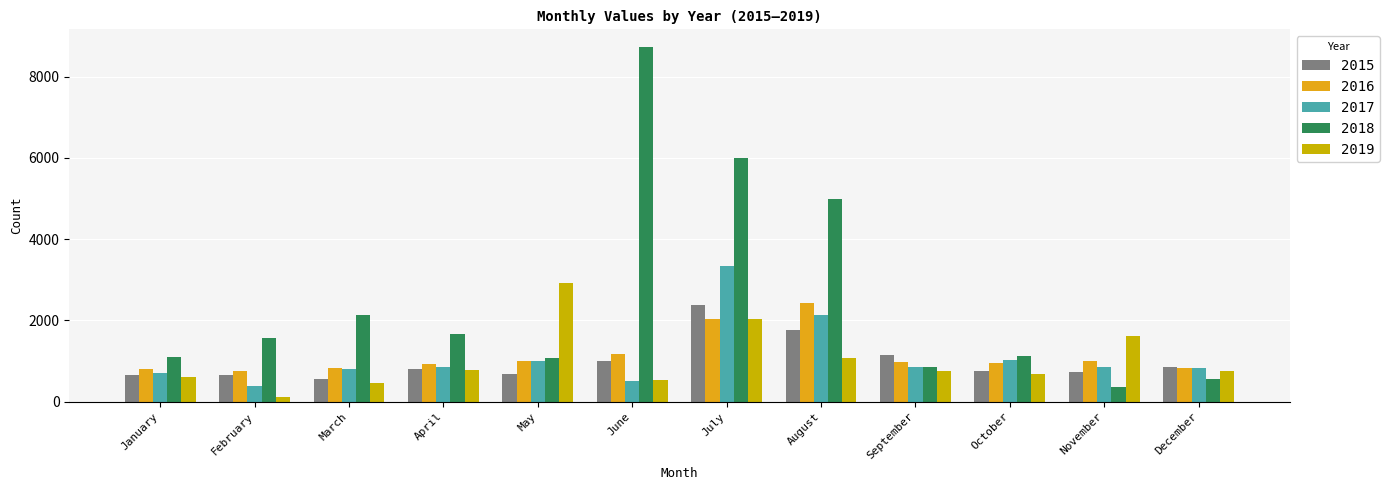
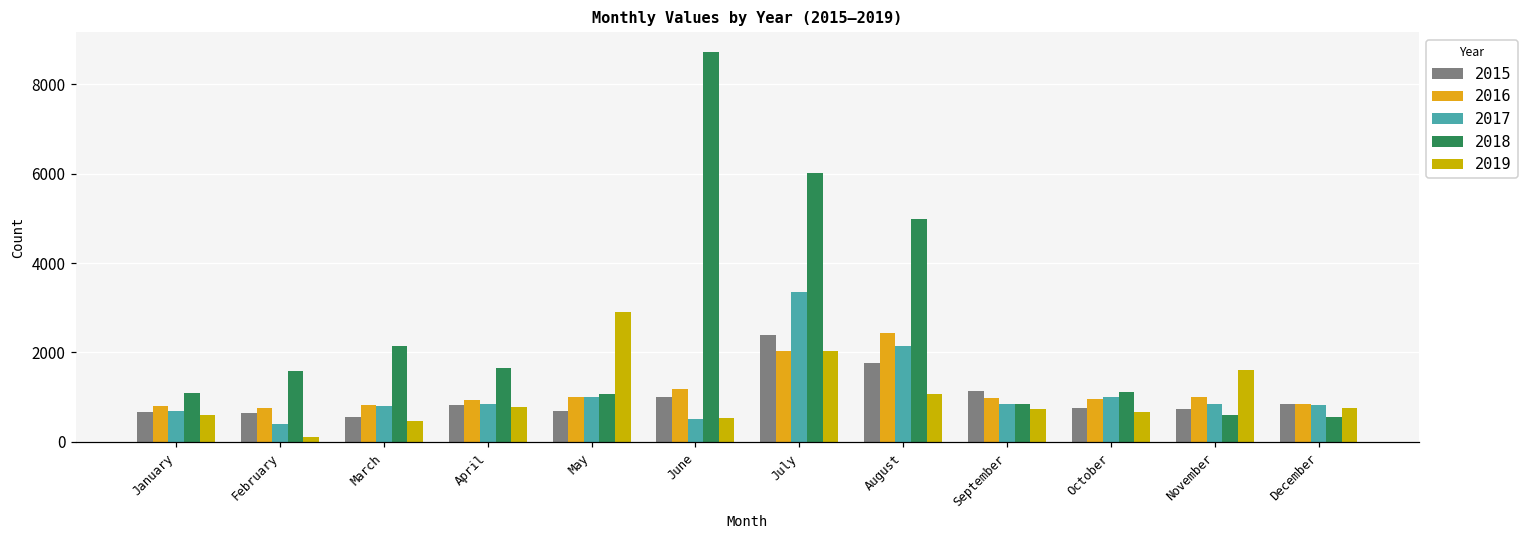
2018, November: 400 -> 600
